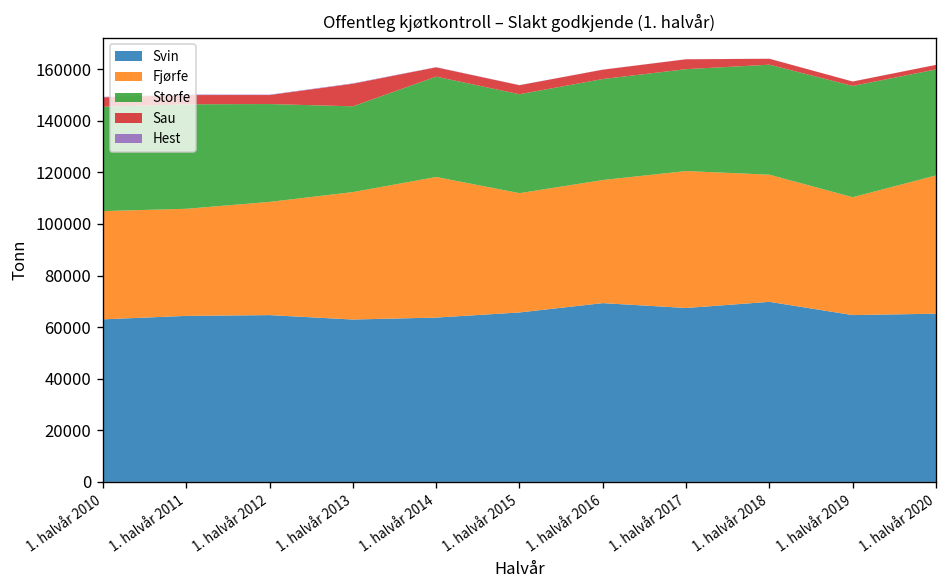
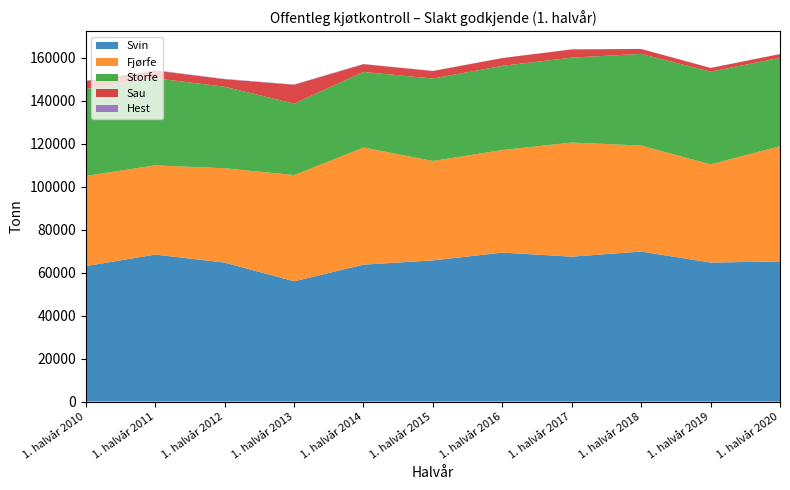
Svin, 1. halvår 2011: 64000 -> 68000
Svin, 1. halvår 2013: 63000 -> 56000
Storfe, 1. halvår 2014: 39000 -> 35000
